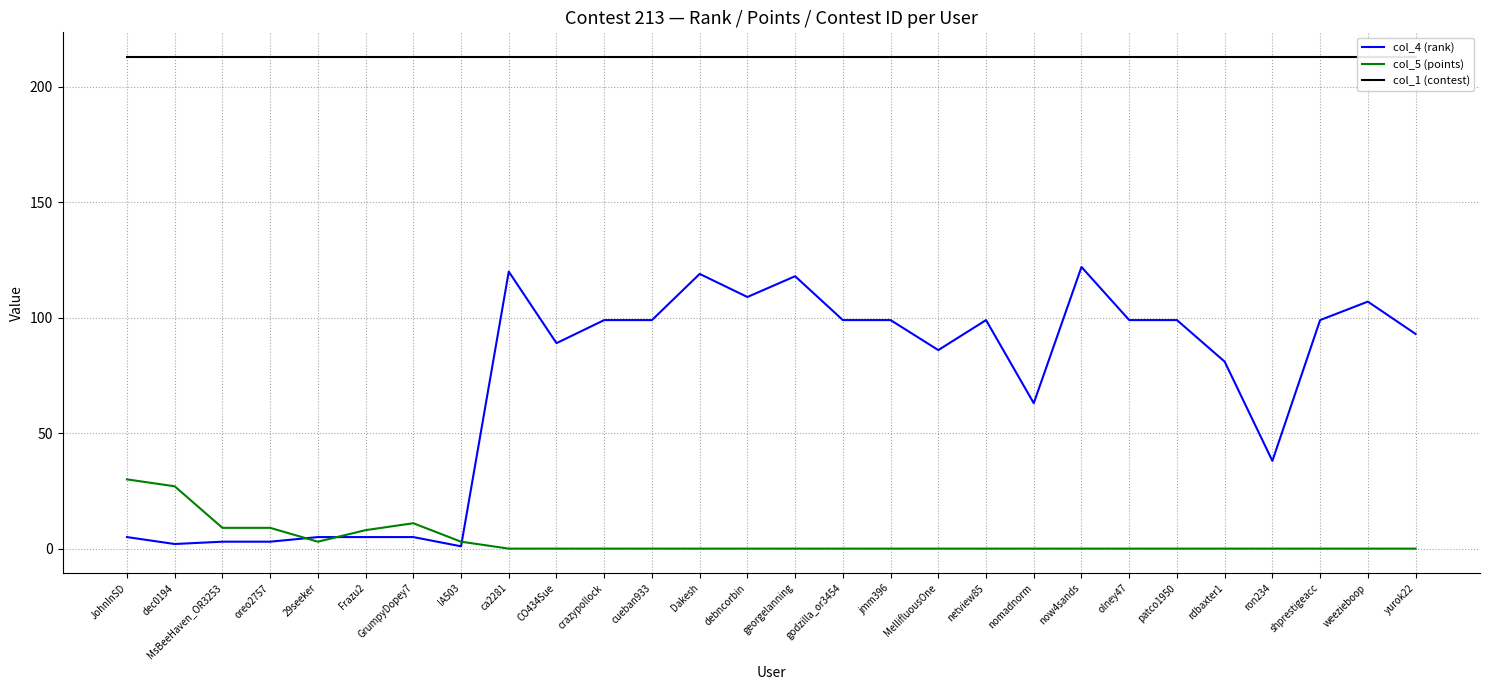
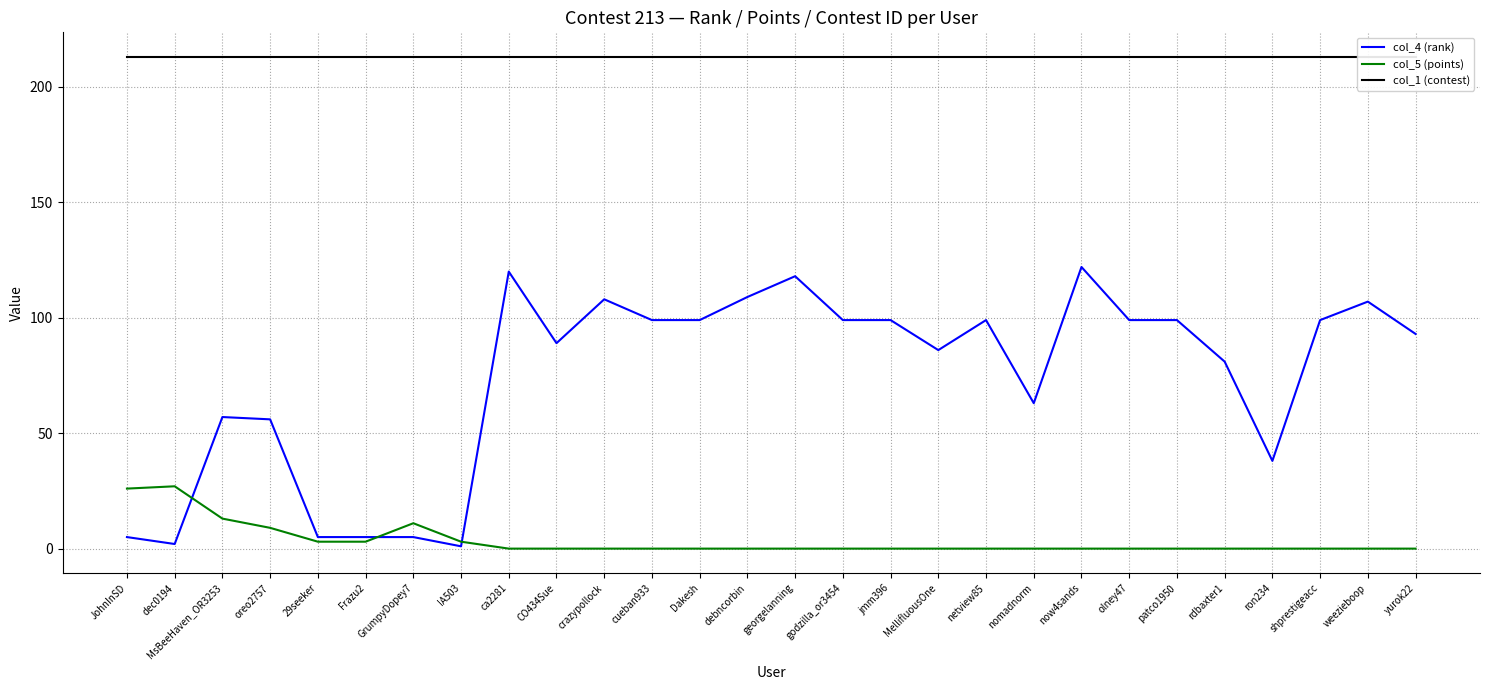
col_5 (points), JohnInSD: 30 -> 26
col_4 (rank), MsBeeHaven_OR3253: 3 -> 57
col_5 (points), MsBeeHaven_OR3253: 9 -> 13
col_4 (rank), oreo2757: 3 -> 56
col_5 (points), Frazu2: 8 -> 3
col_4 (rank), crazypollock: 99 -> 108
col_4 (rank), Dakesh: 119 -> 99
